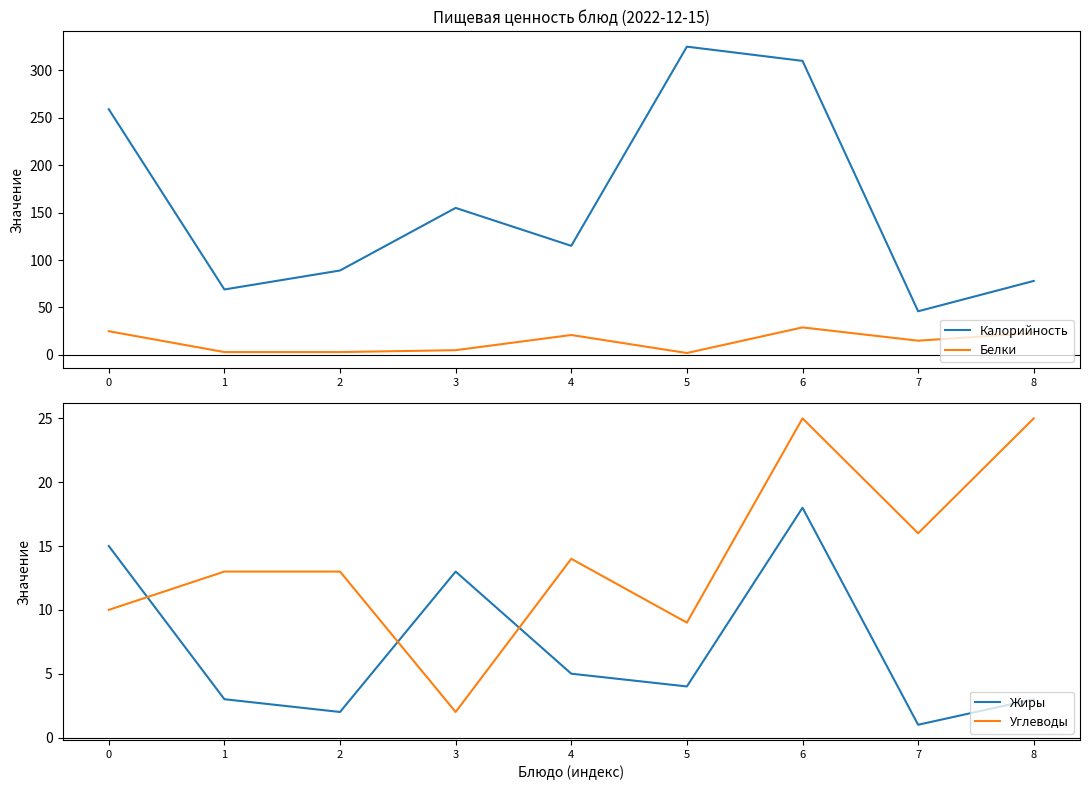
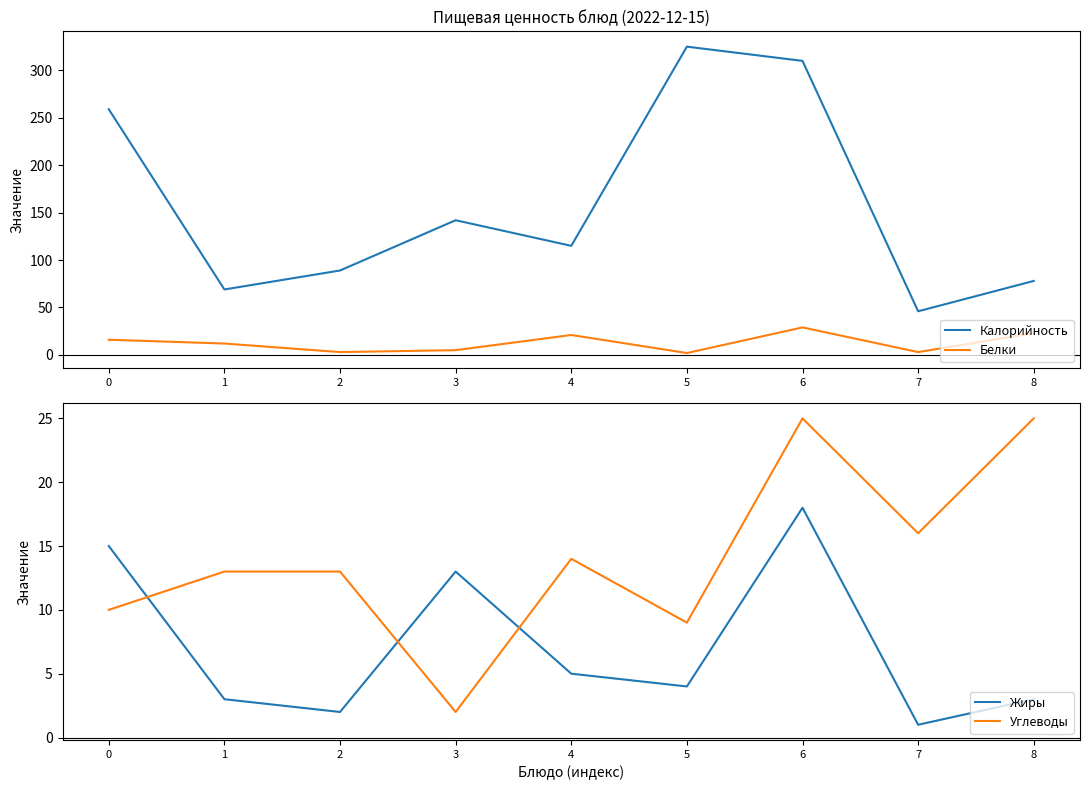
Пищевая ценность блюд (2022-12-15), Белки, 0: 30 -> 20
Пищевая ценность блюд (2022-12-15), Белки, 1: 0 -> 10
Пищевая ценность блюд (2022-12-15), Калорийность, 3: 160 -> 140
Пищевая ценность блюд (2022-12-15), Белки, 7: 20 -> 0
